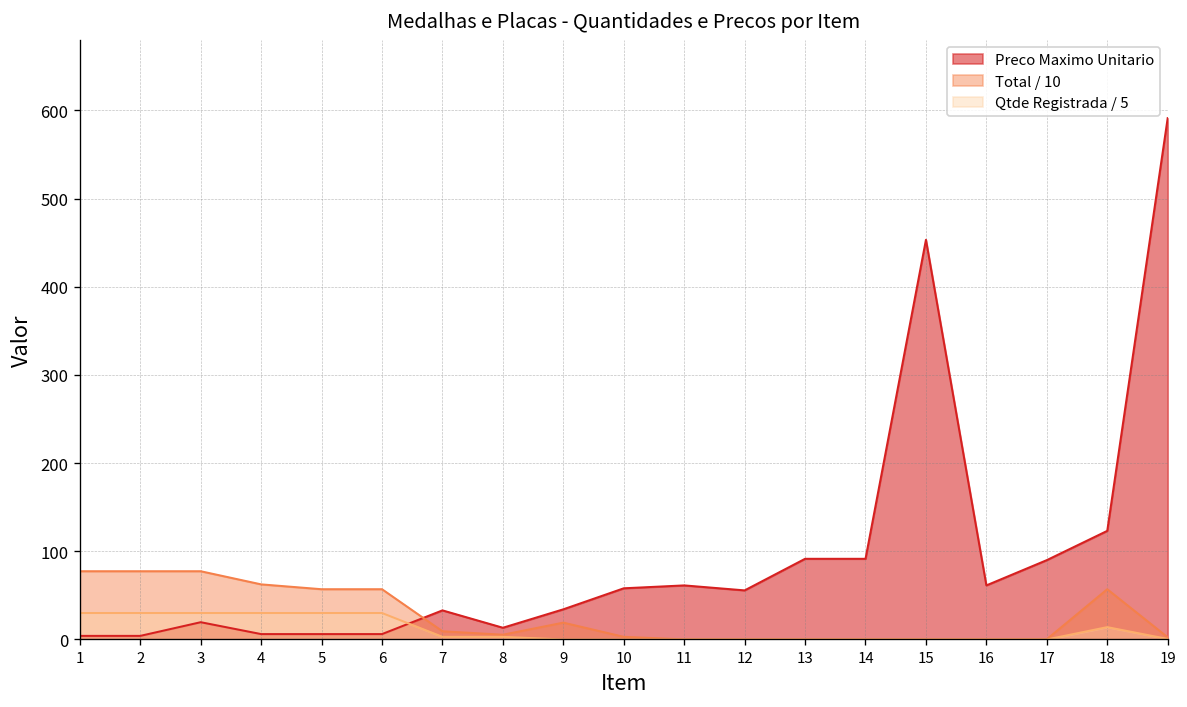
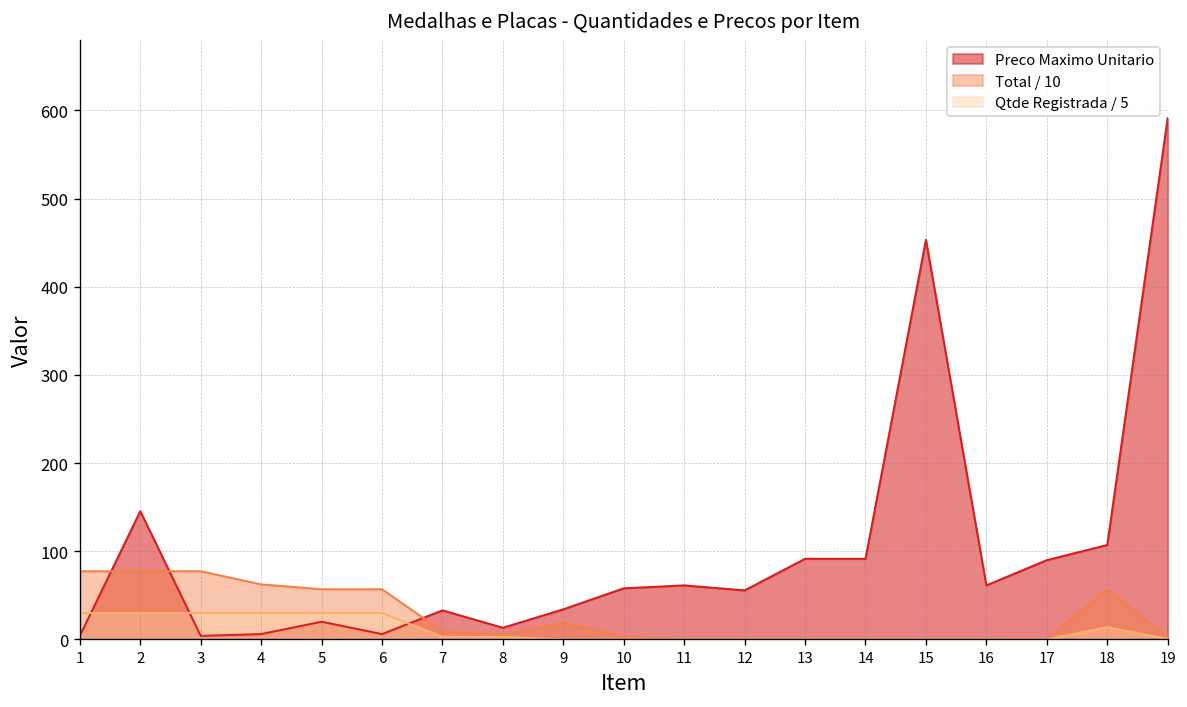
Preco Maximo Unitario, 2: 0 -> 150
Preco Maximo Unitario, 3: 20 -> 0
Preco Maximo Unitario, 5: 10 -> 20
Preco Maximo Unitario, 18: 120 -> 110
